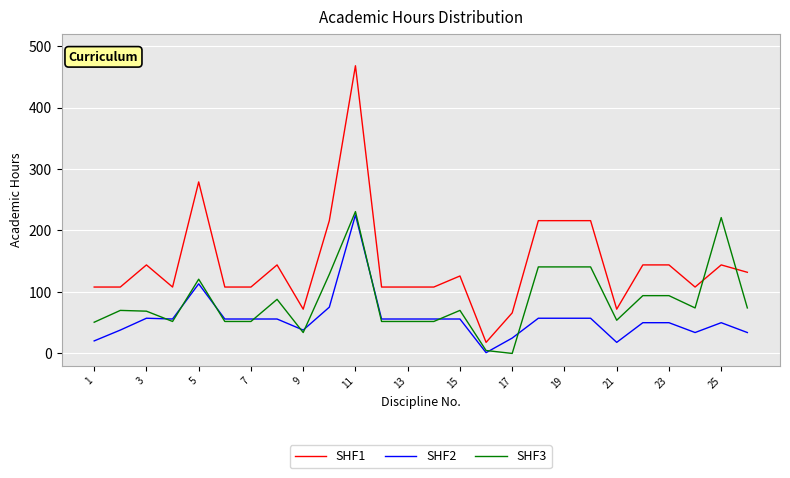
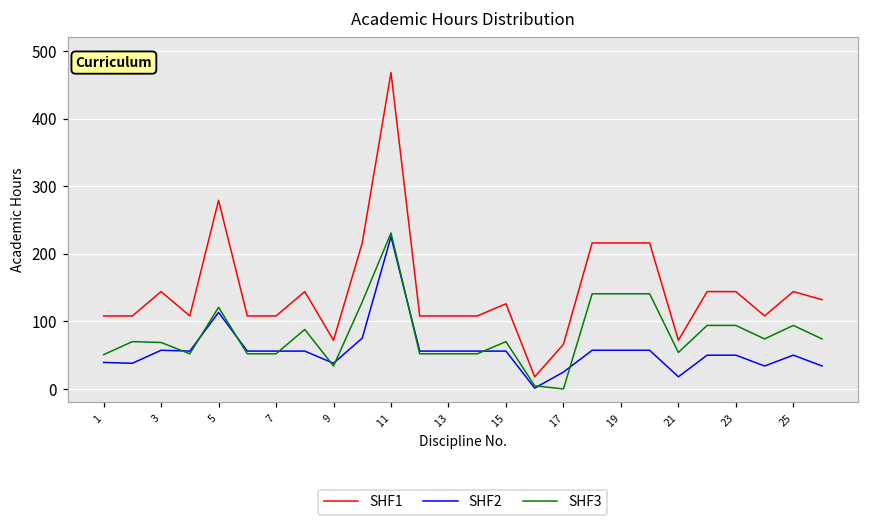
SHF2, 1: 20 -> 40
SHF3, 25: 220 -> 90
